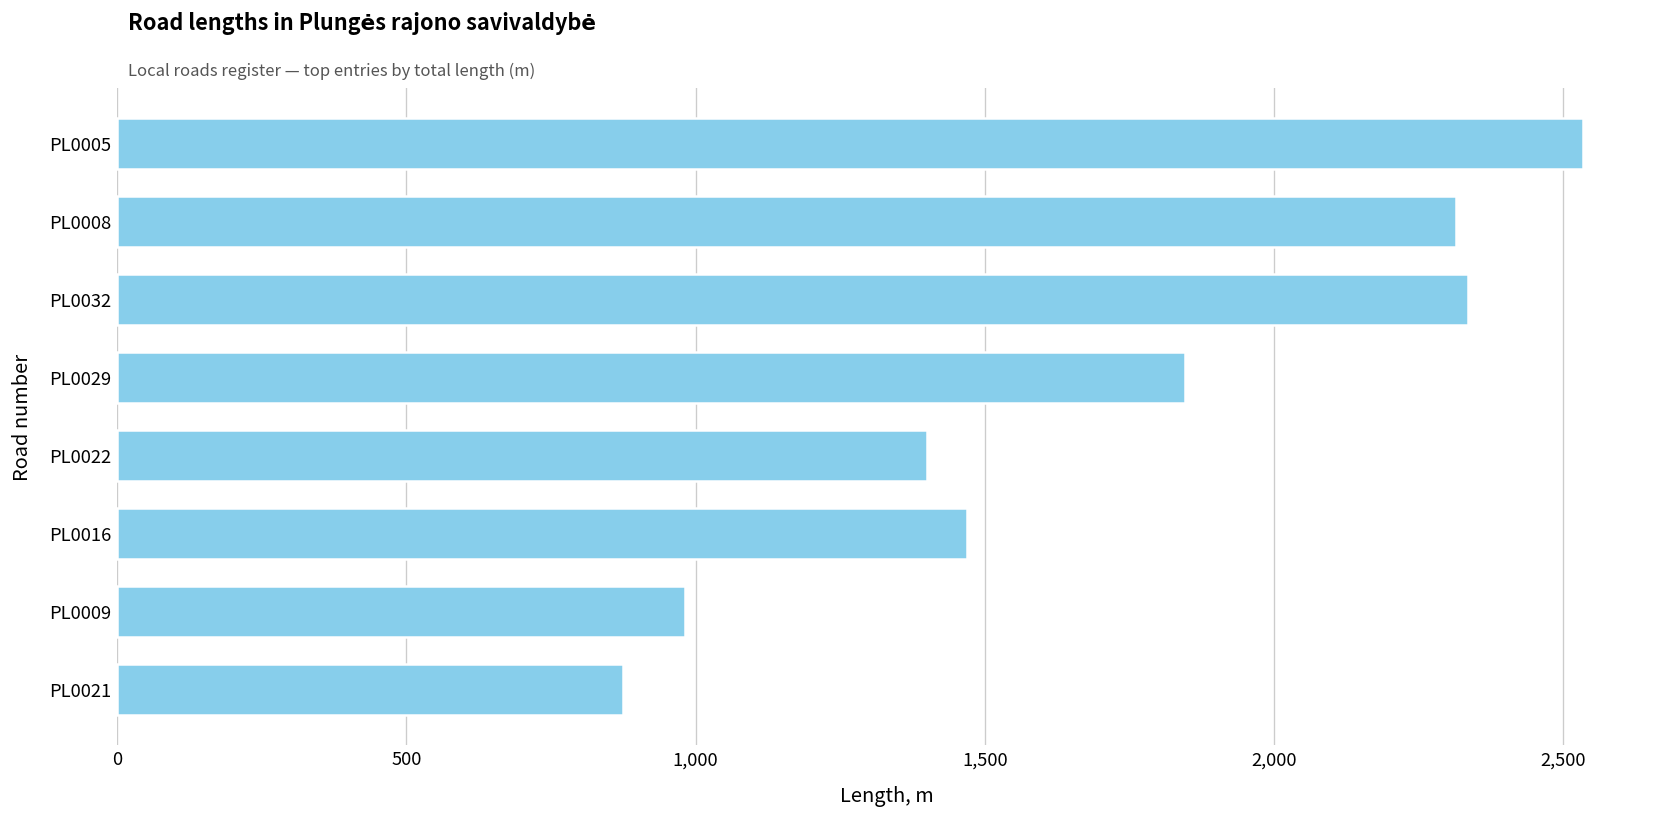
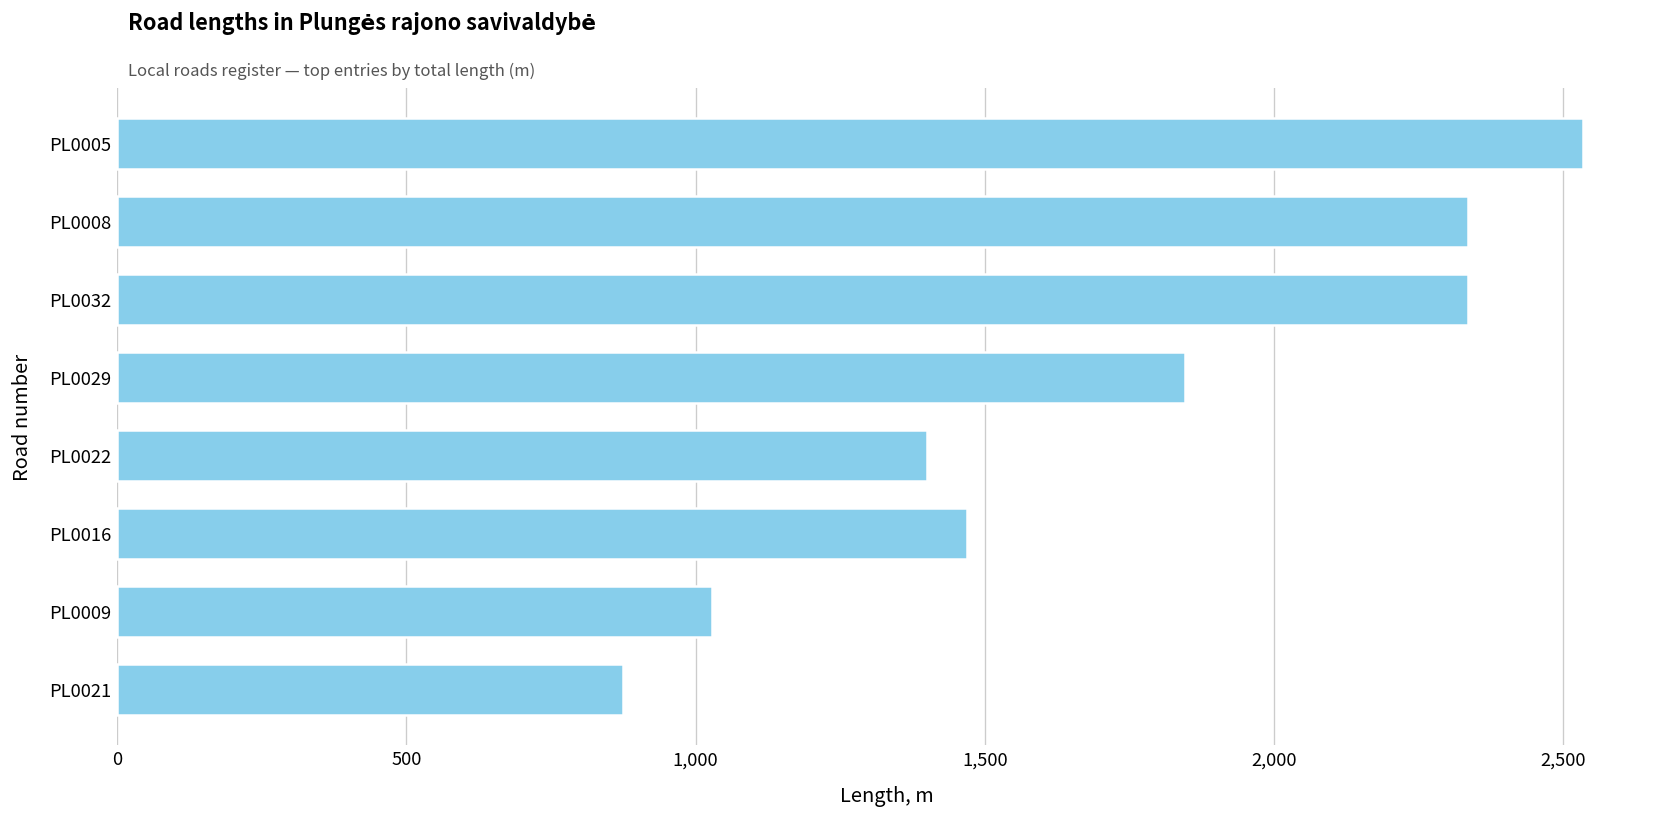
PL0008: 2,320 -> 2,340
PL0009: 980 -> 1,030
